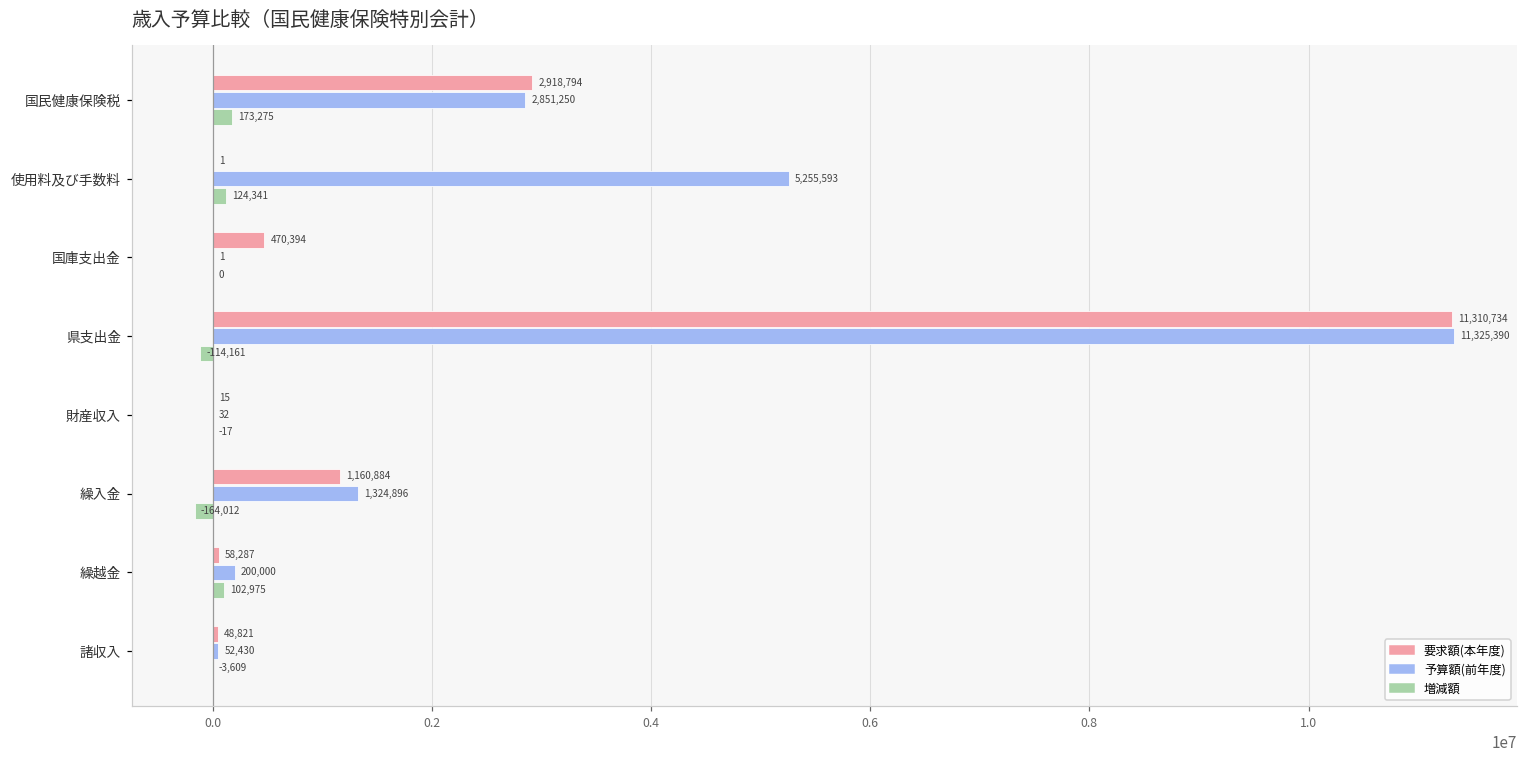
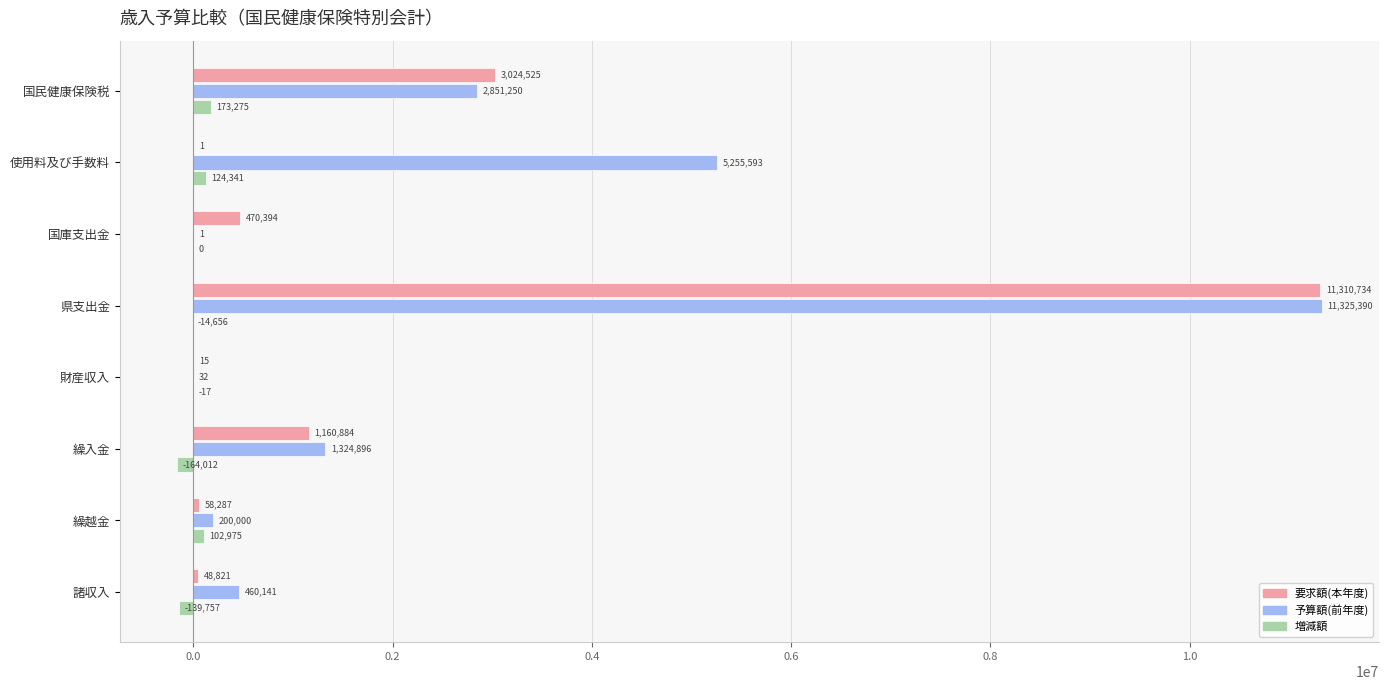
要求額(本年度), 国民健康保険税: 2,918,794 -> 3,024,525
増減額, 県支出金: -114,161 -> -14,656
予算額(前年度), 諸収入: 52,430 -> 460,141
増減額, 諸収入: -3,609 -> -139,757
